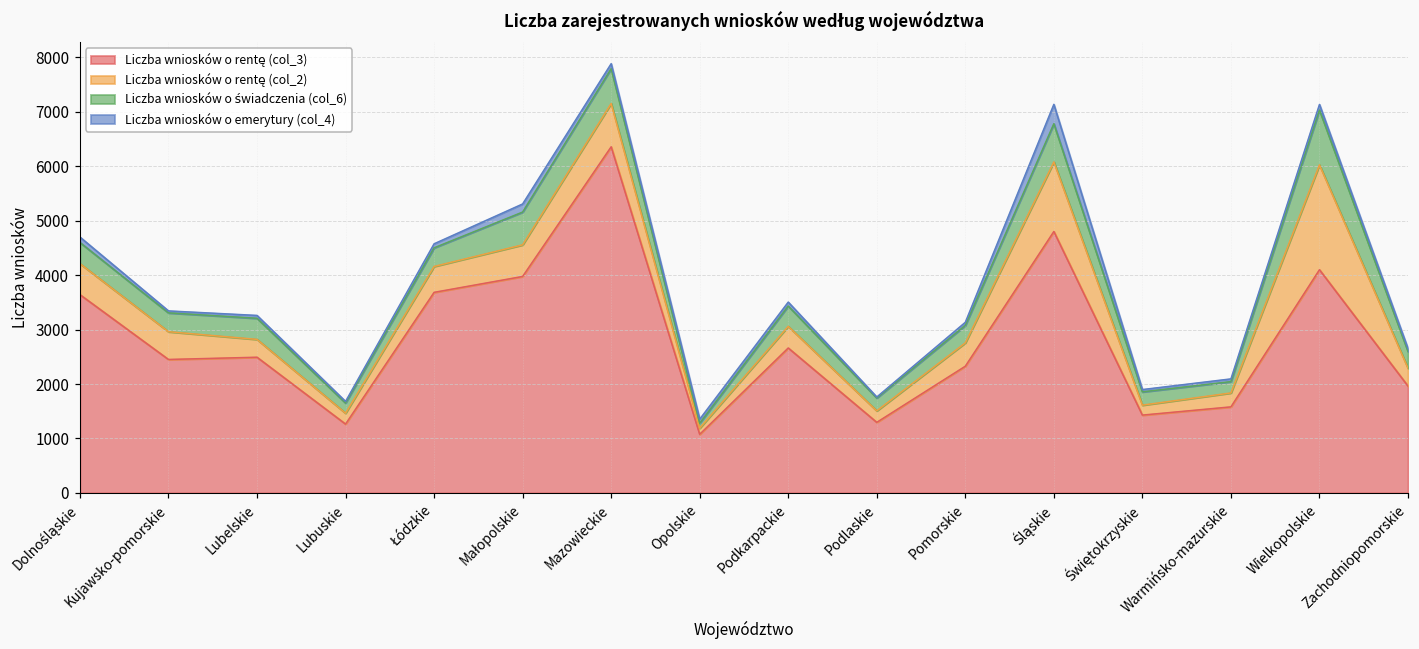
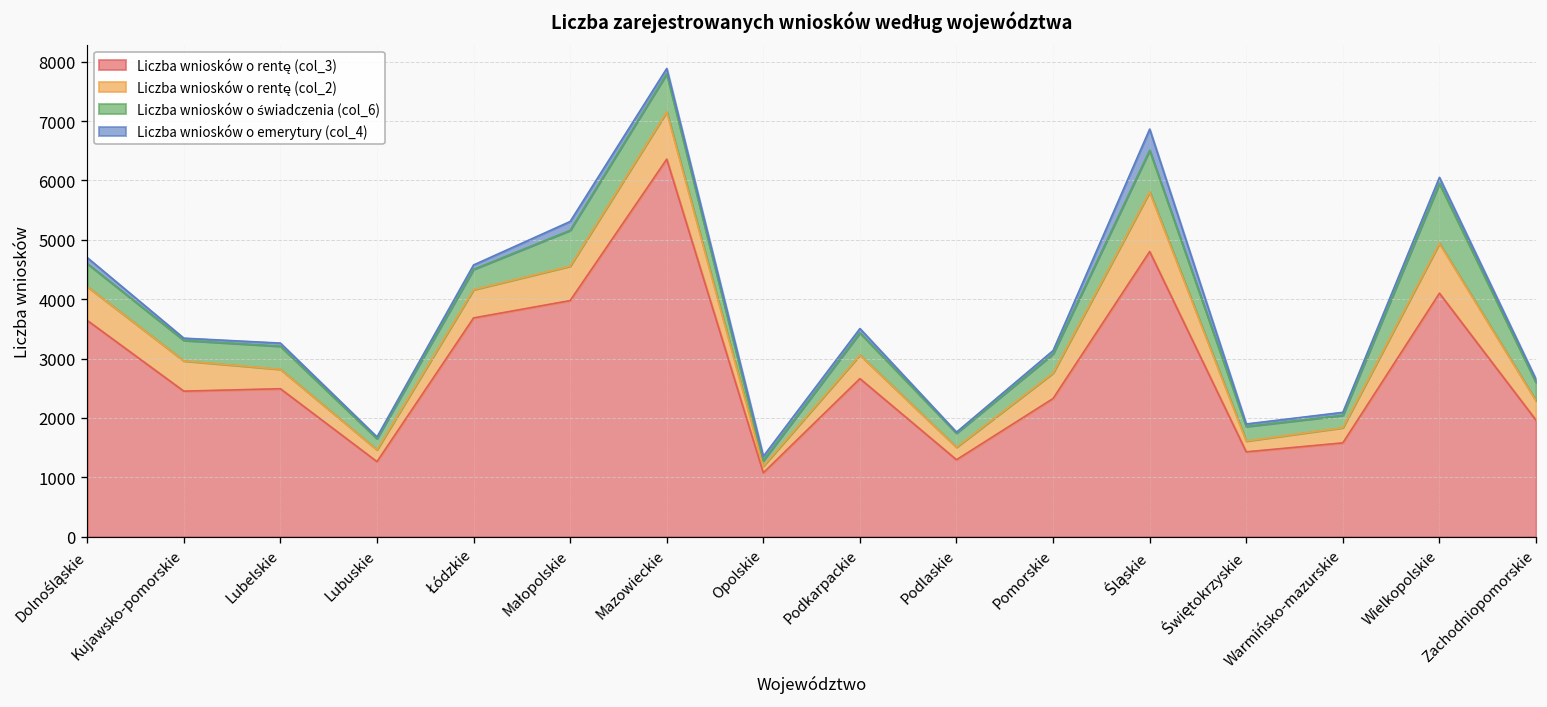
Liczba wniosków o rentę (col_2), Śląskie: 1300 -> 1000
Liczba wniosków o rentę (col_2), Wielkopolskie: 1900 -> 800
